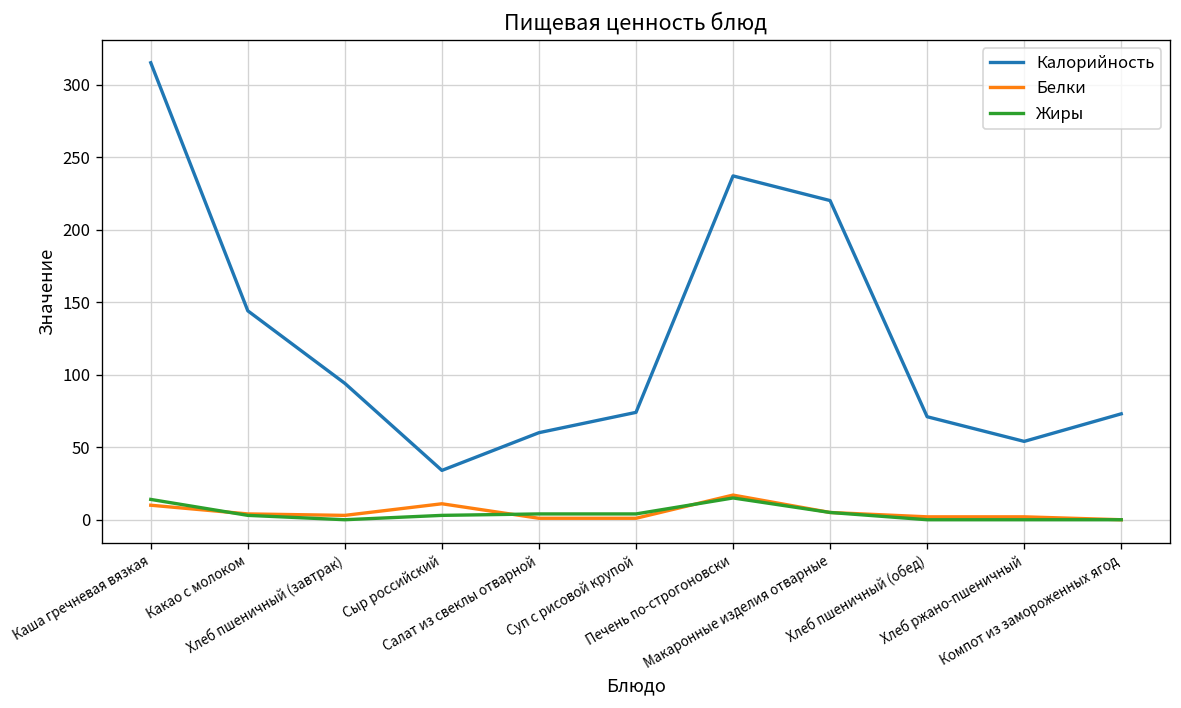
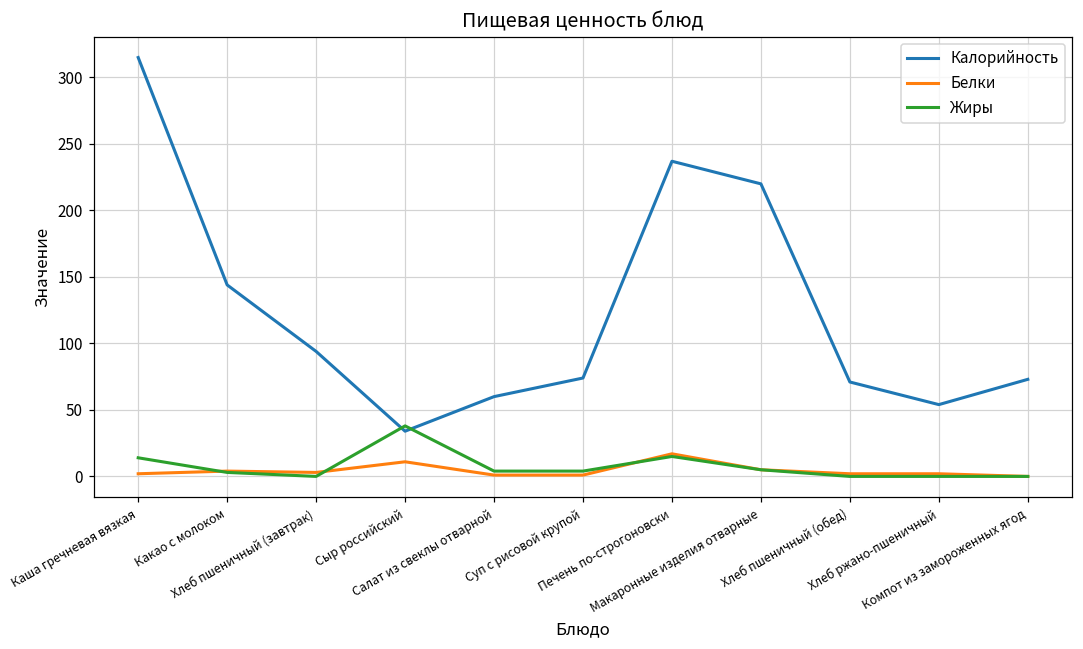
Белки, Каша гречневая вязкая: 10 -> 2
Жиры, Сыр российский: 3 -> 38
